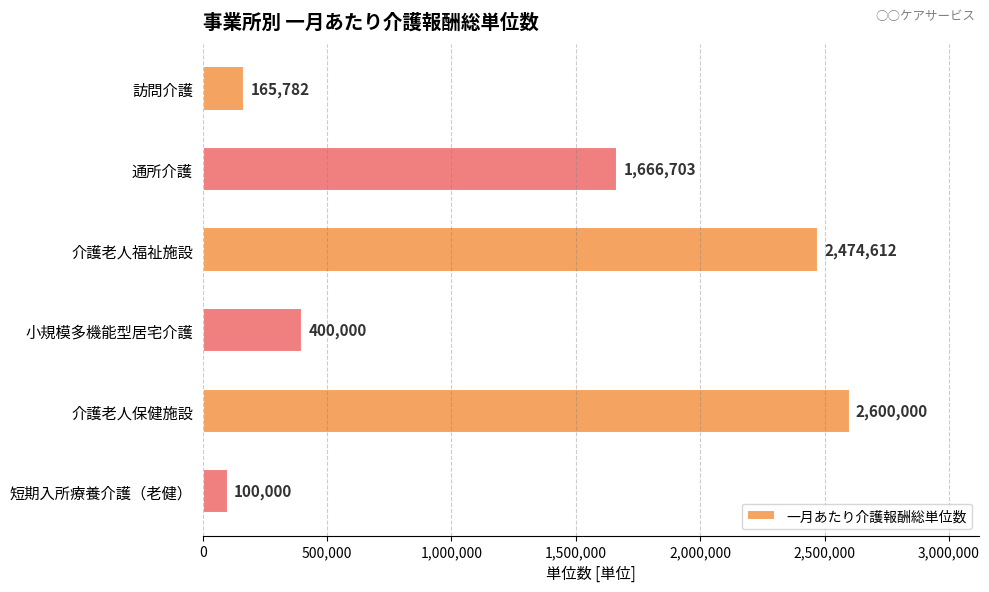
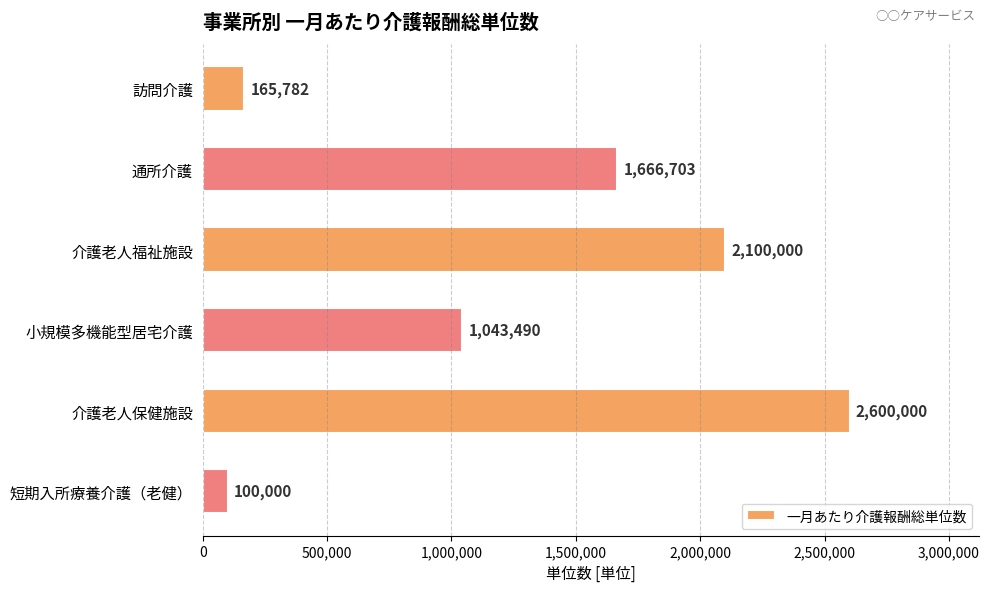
介護老人福祉施設: 2,474,612 -> 2,100,000
小規模多機能型居宅介護: 400,000 -> 1,043,490
